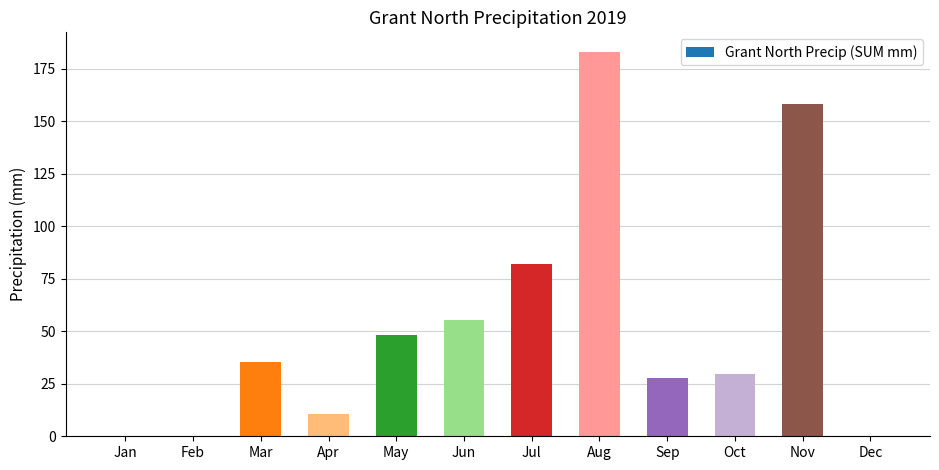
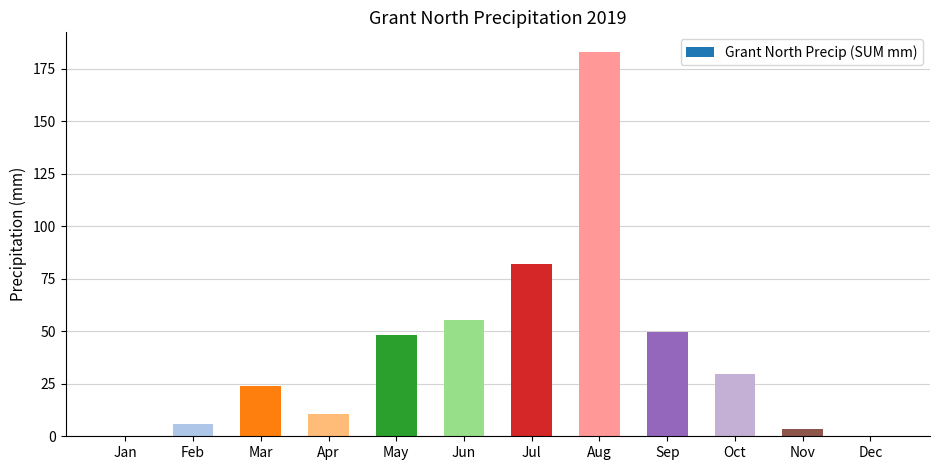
Feb: 0 -> 6
Mar: 35 -> 24
Sep: 28 -> 50
Nov: 158 -> 4
